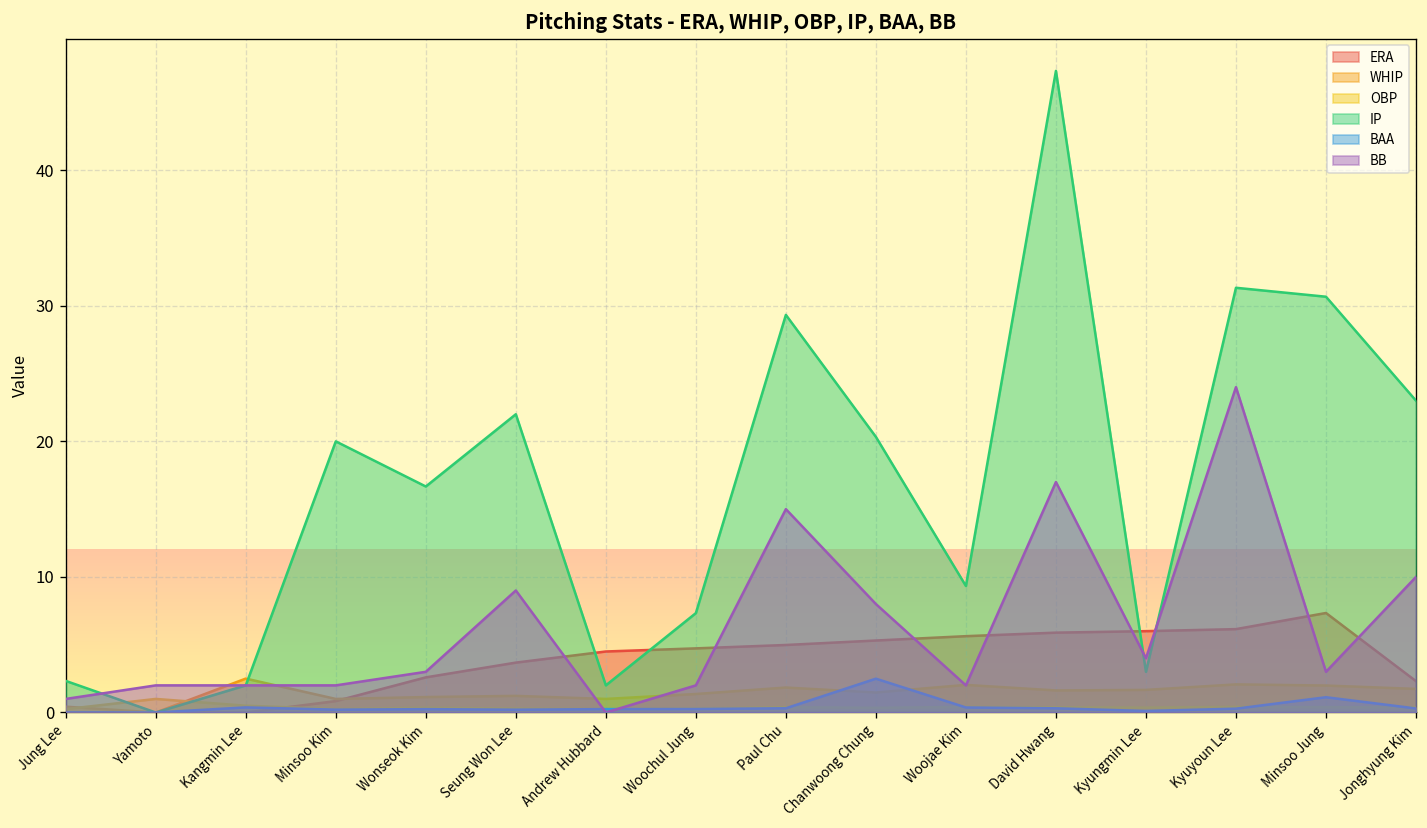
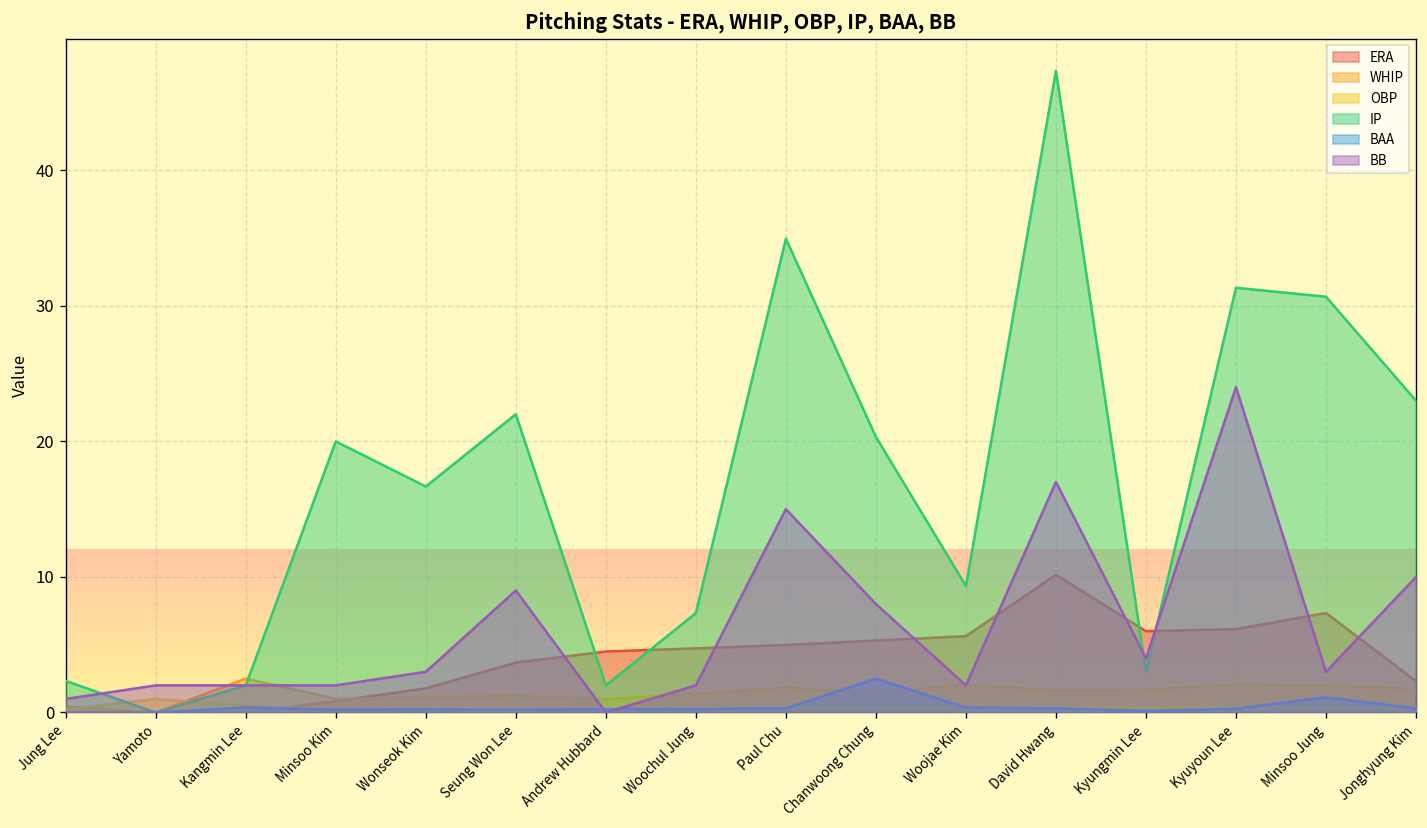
ERA, Wonseok Kim: 2.6 -> 1.8
IP, Paul Chu: 29.3 -> 35.0
ERA, David Hwang: 5.9 -> 10.2
